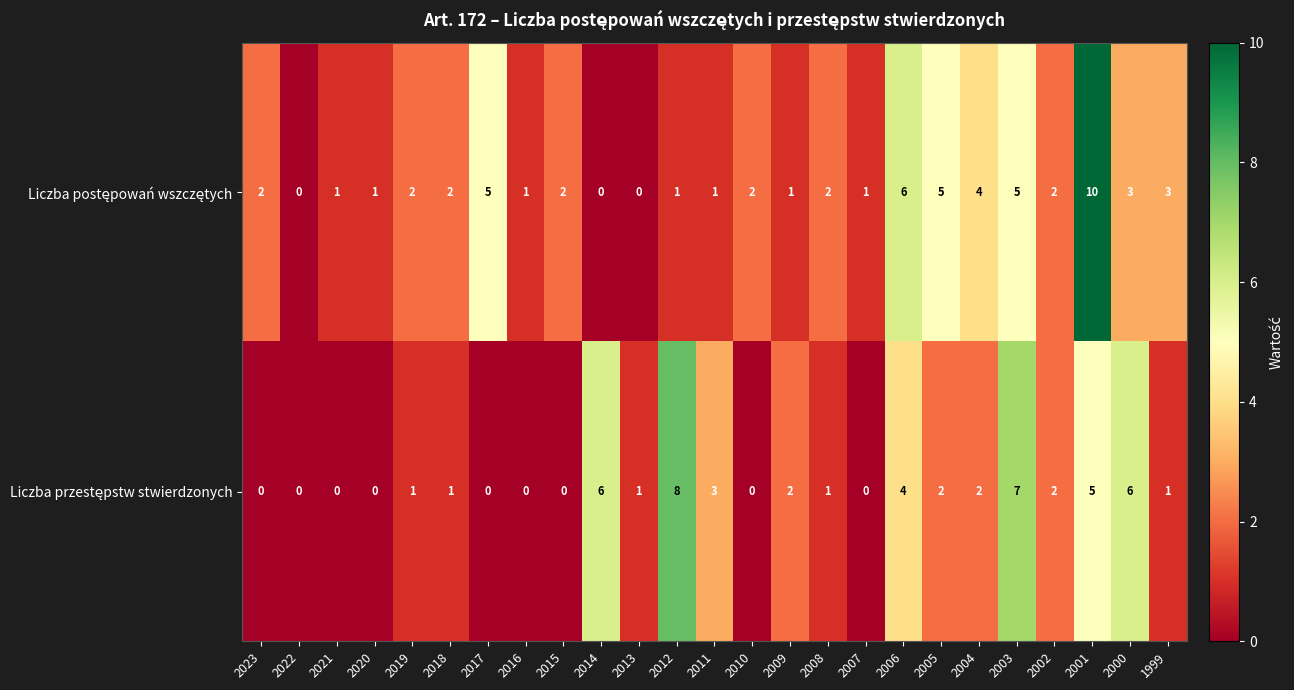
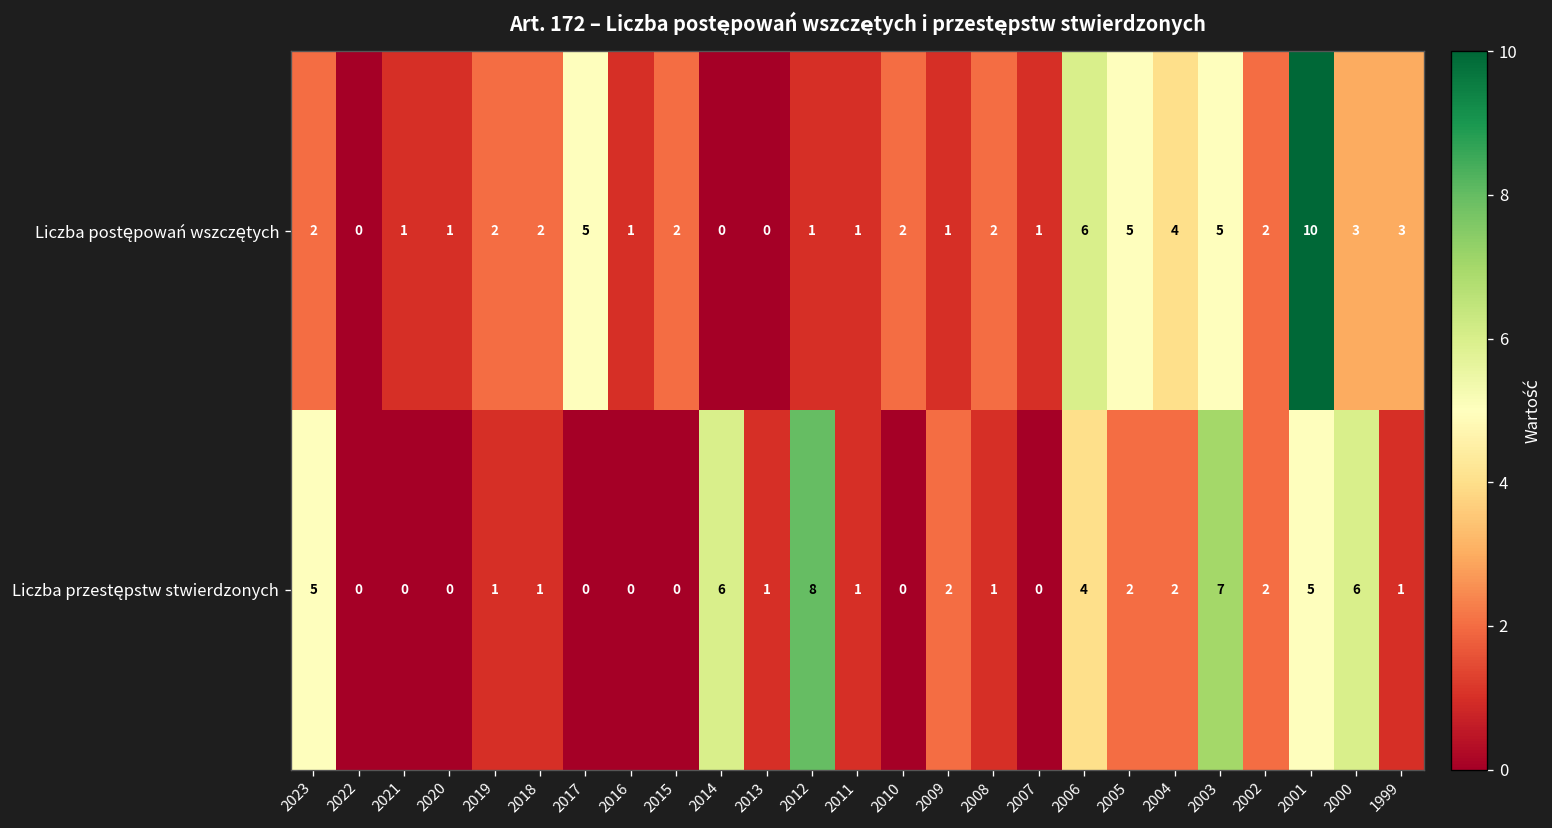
Liczba przestępstw stwierdzonych, 2023: 0 -> 5
Liczba przestępstw stwierdzonych, 2011: 3 -> 1
